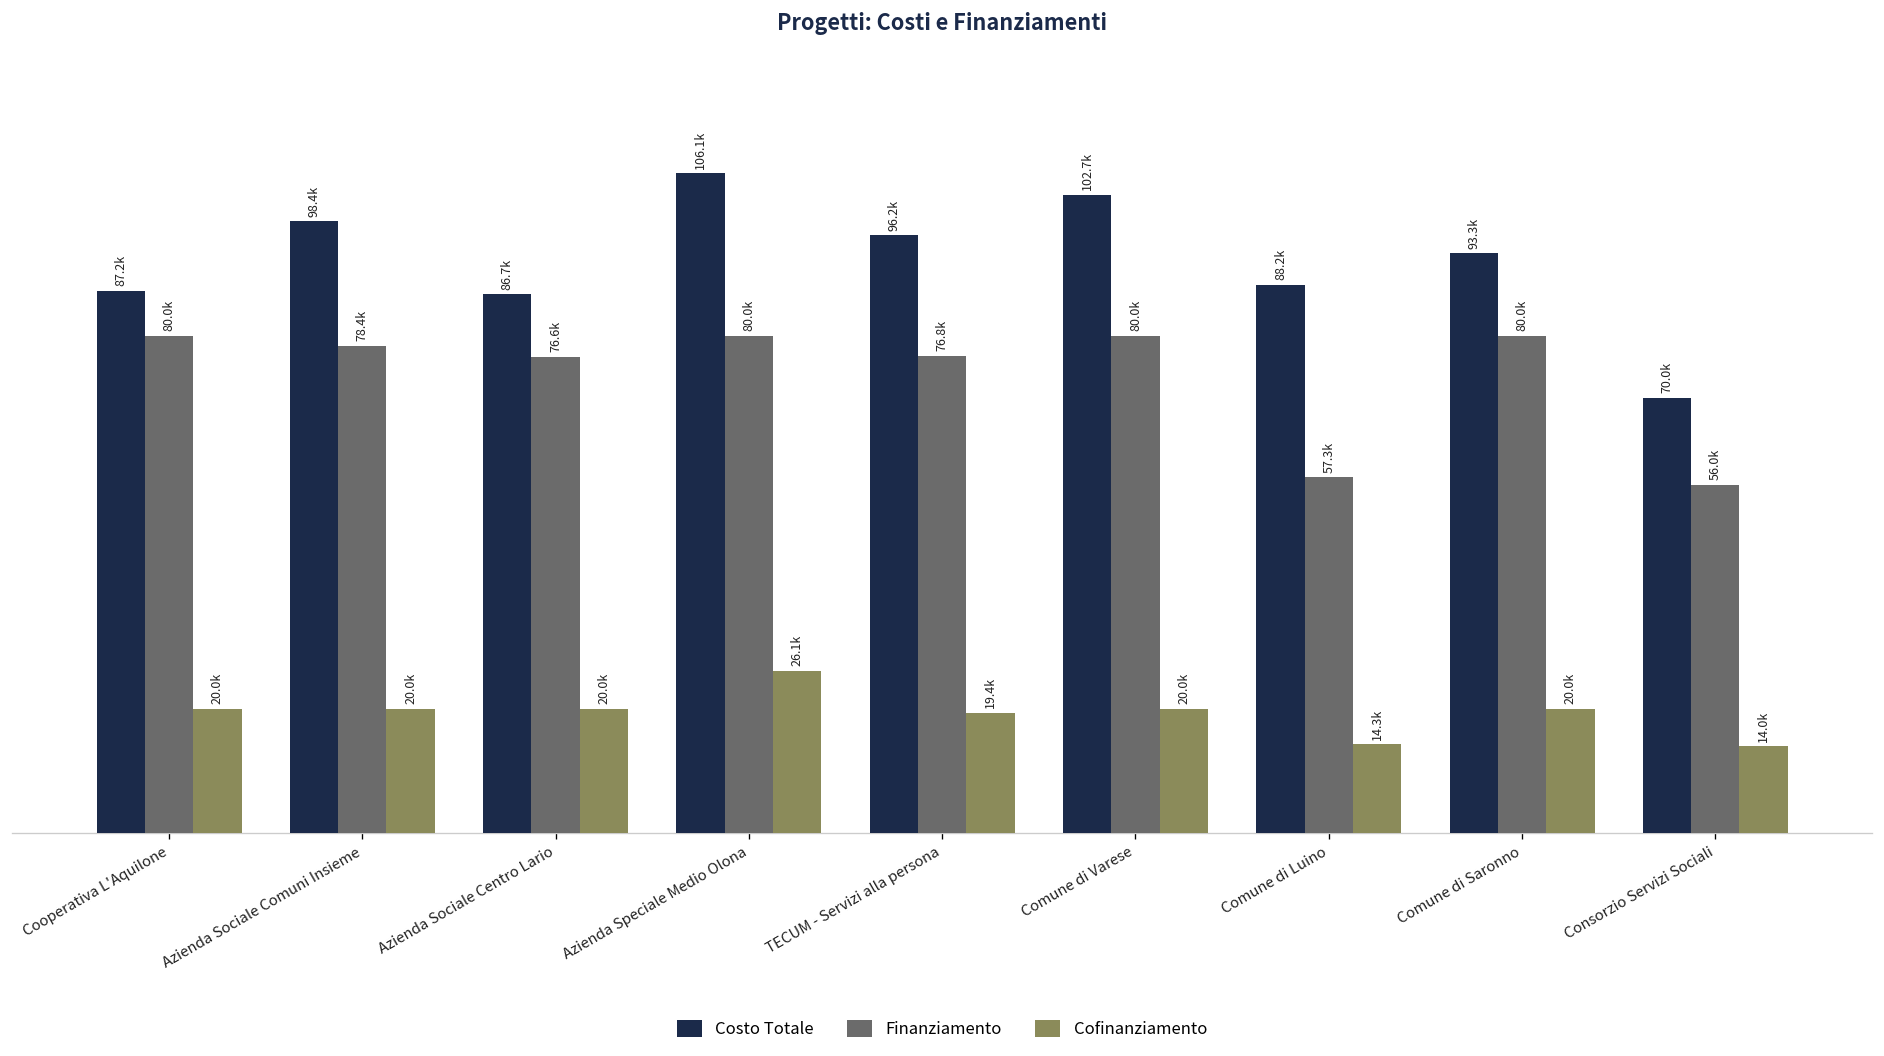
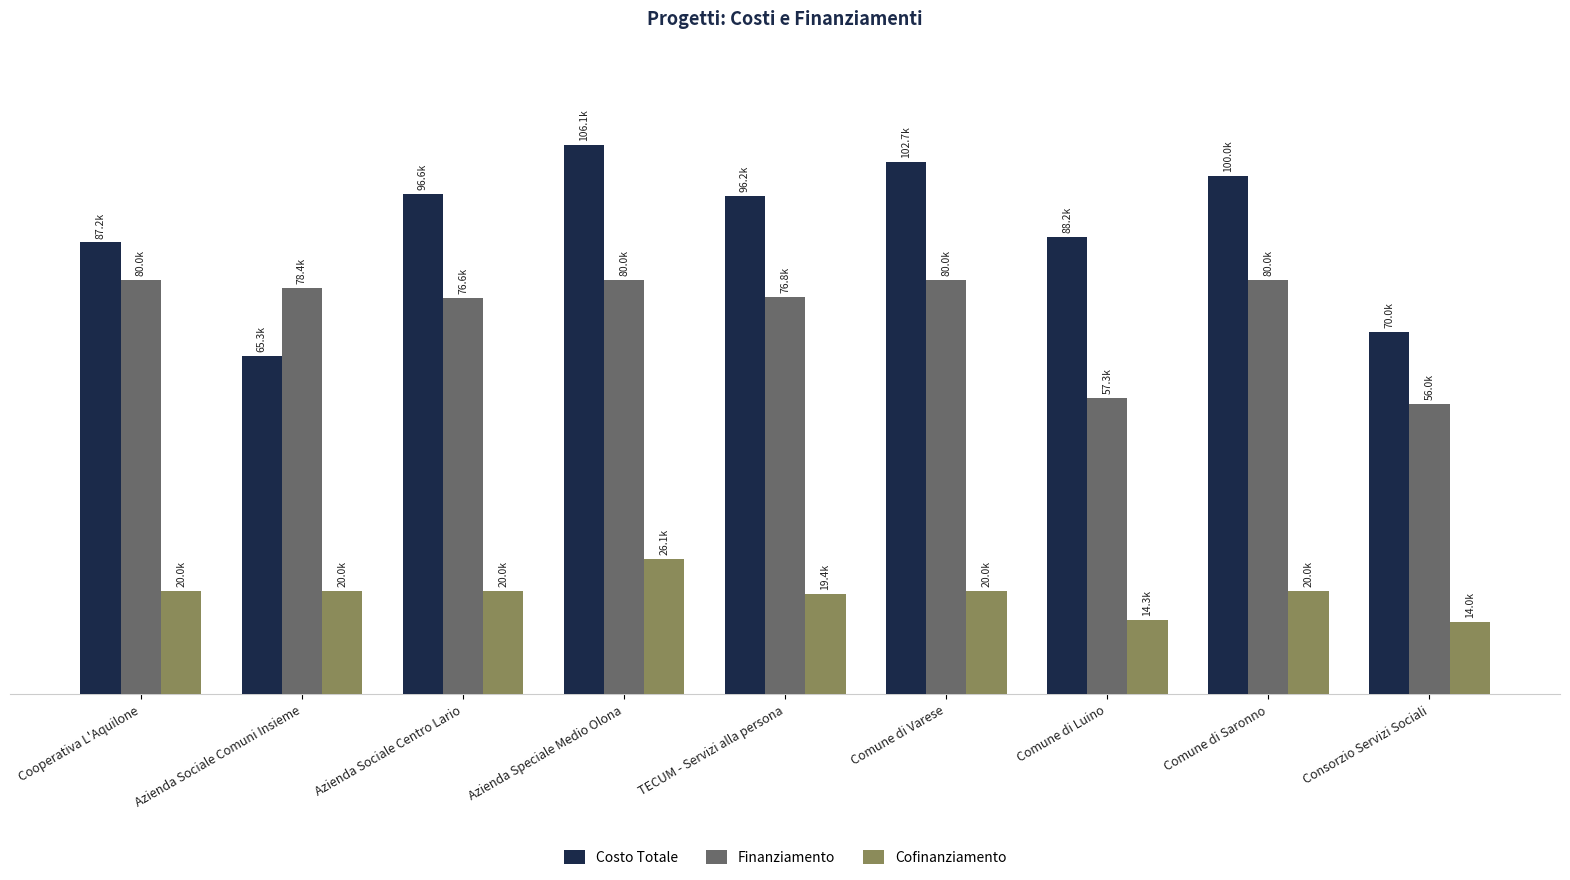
Costo Totale, Azienda Sociale Comuni Insieme: 98.4k -> 65.3k
Costo Totale, Azienda Sociale Centro Lario: 86.7k -> 96.6k
Costo Totale, Comune di Saronno: 93.3k -> 100.0k
